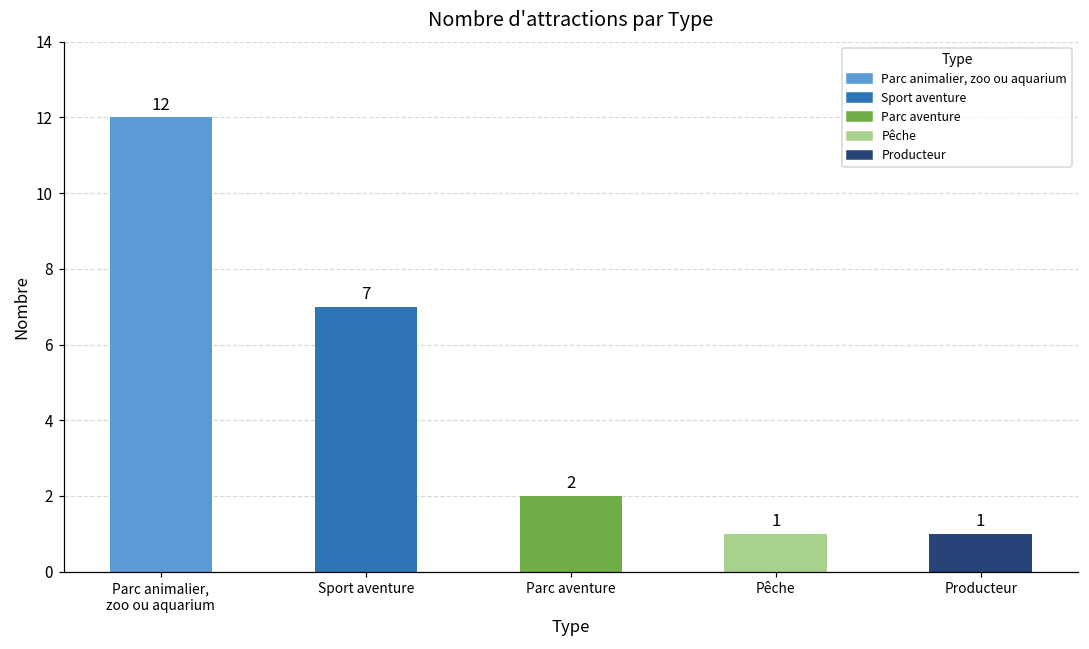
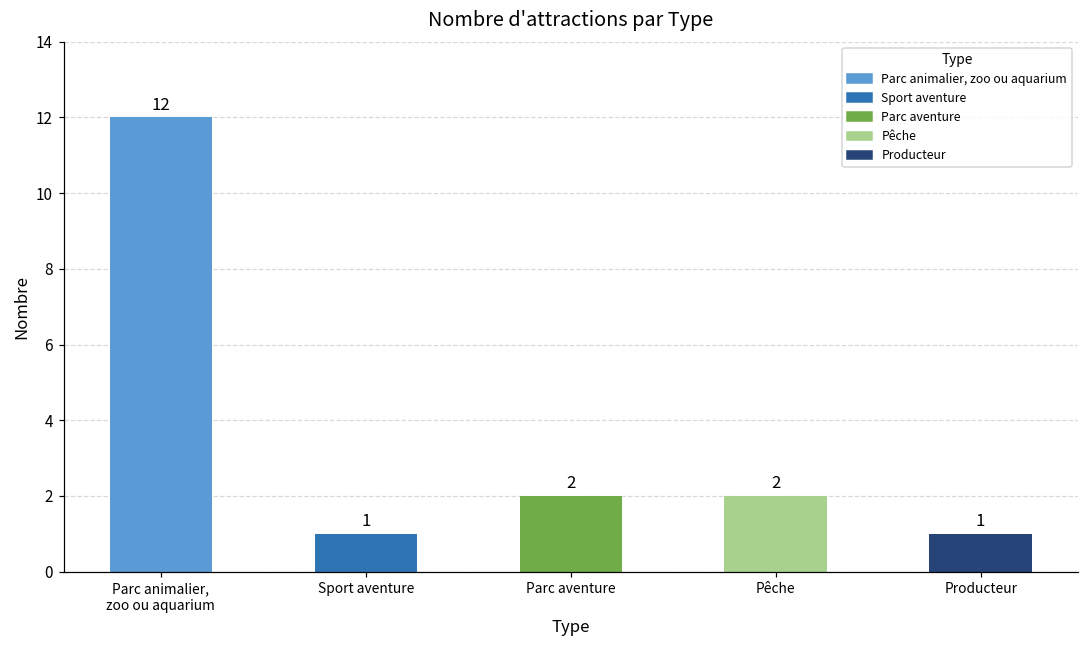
Sport aventure: 7 -> 1
Pêche: 1 -> 2
